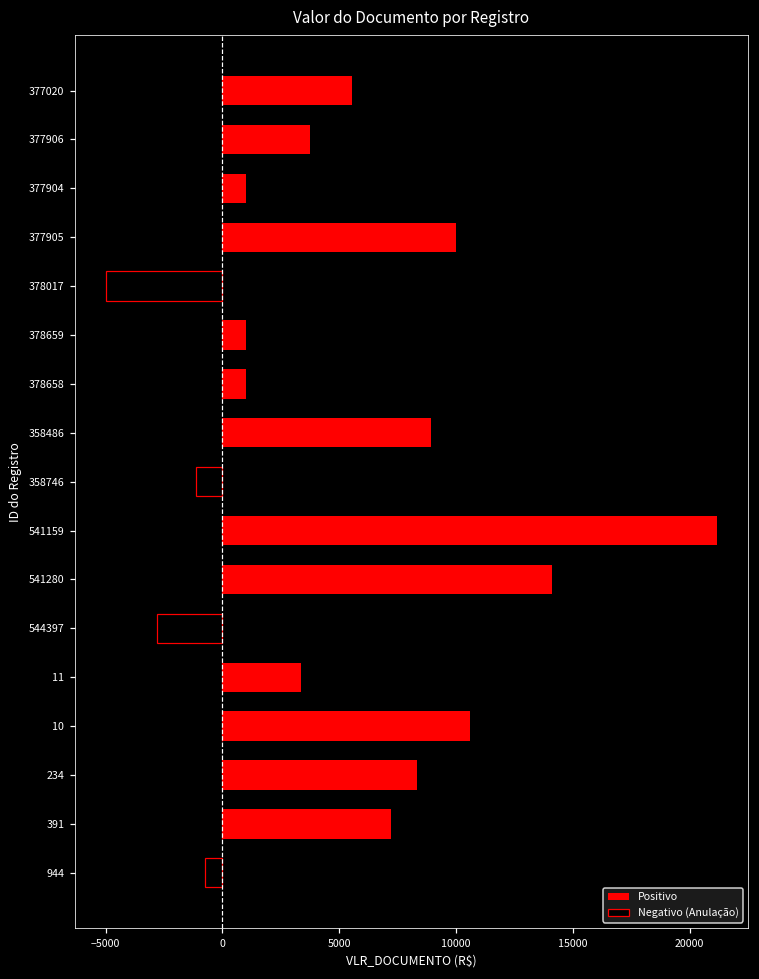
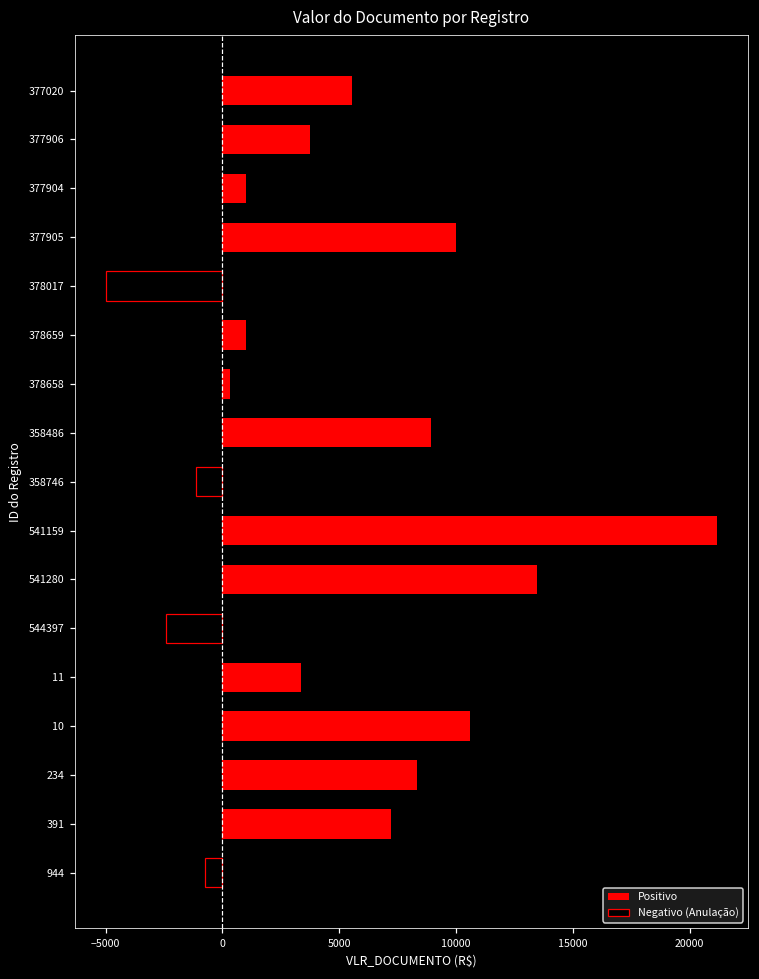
Positivo, 378658: 1000 -> 300
Positivo, 541280: 14100 -> 13500
Negativo (Anulação), 544397: -2800 -> -2400
